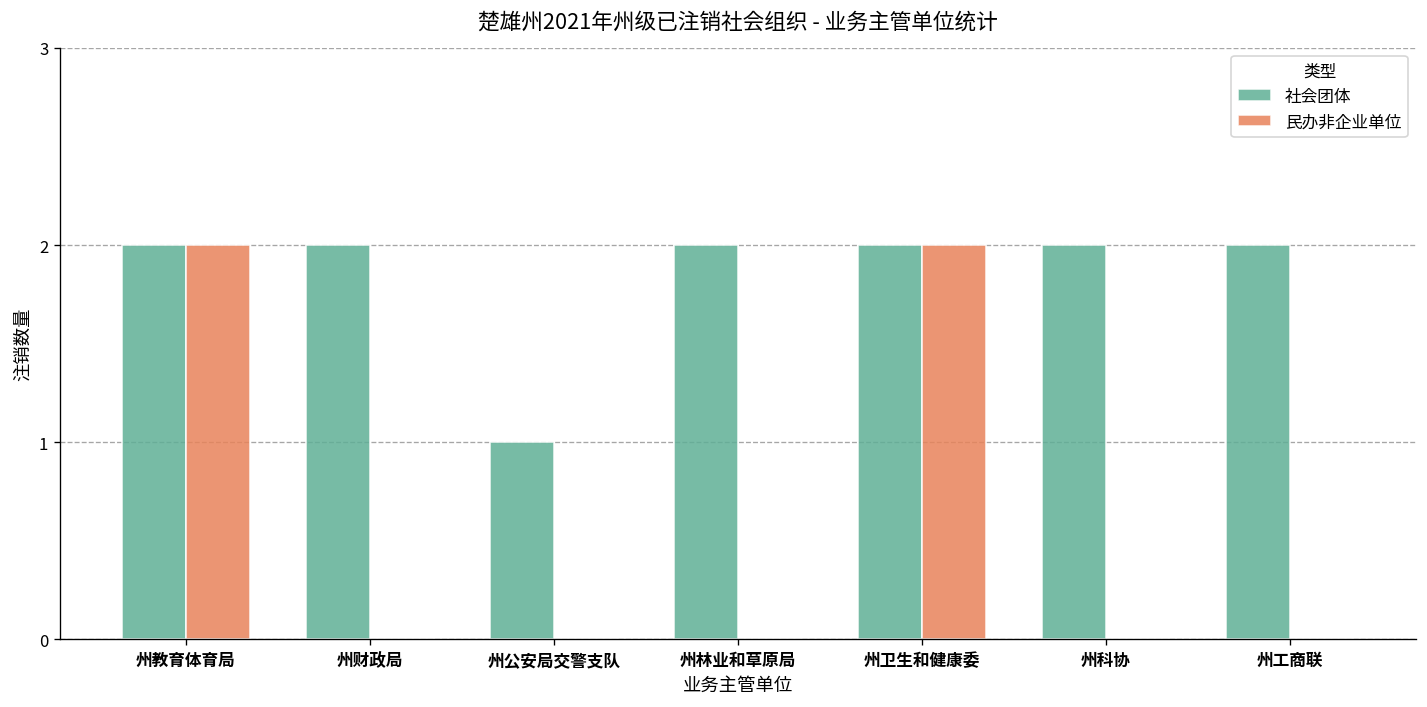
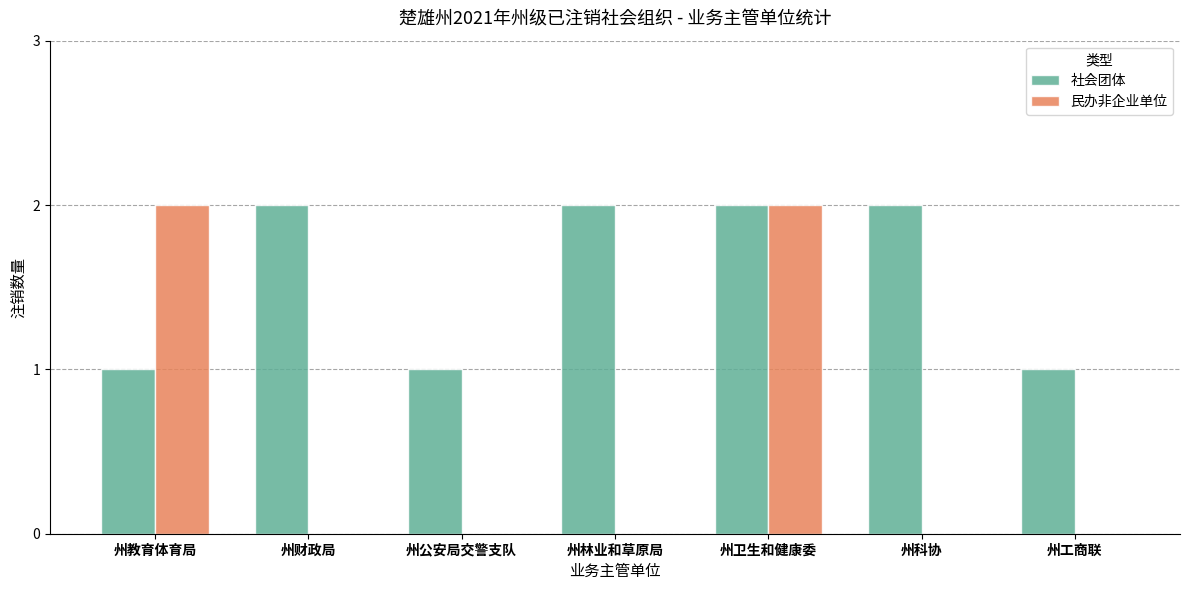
社会团体, 州教育体育局: 2 -> 1
社会团体, 州工商联: 2 -> 1
